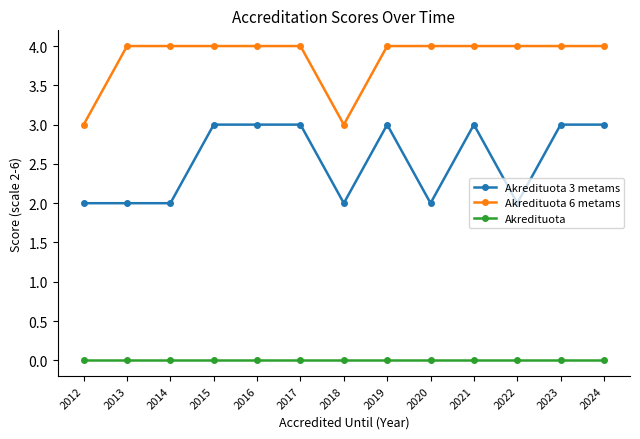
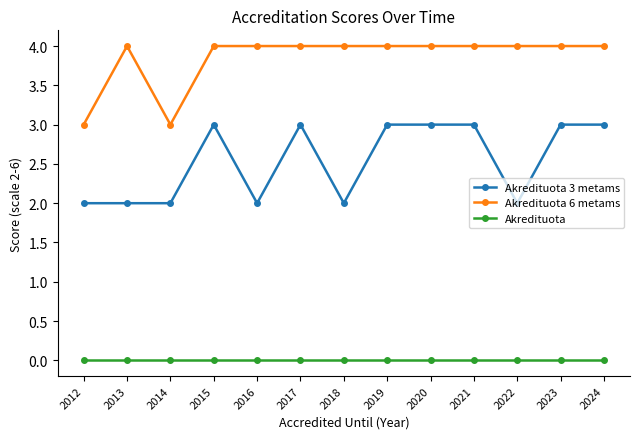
Akredituota 6 metams, 2014: 4 -> 3
Akredituota 3 metams, 2016: 3 -> 2
Akredituota 6 metams, 2018: 3 -> 4
Akredituota 3 metams, 2020: 2 -> 3
